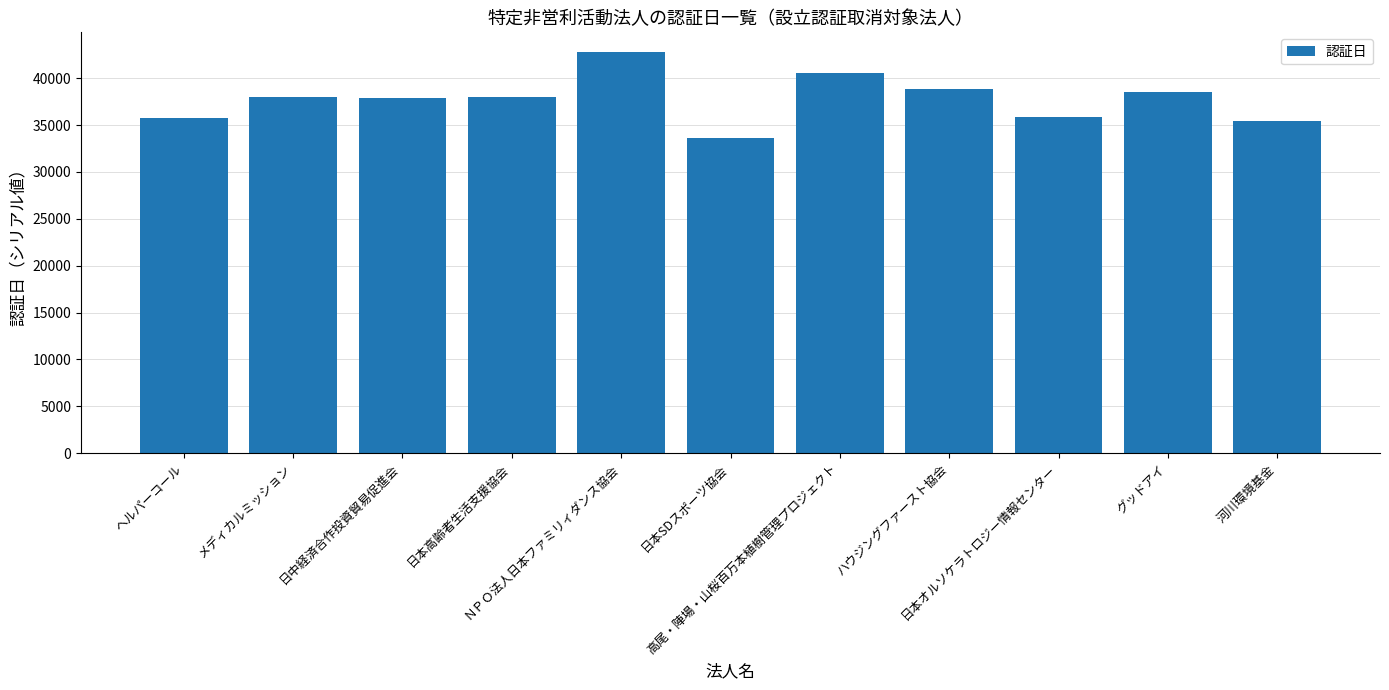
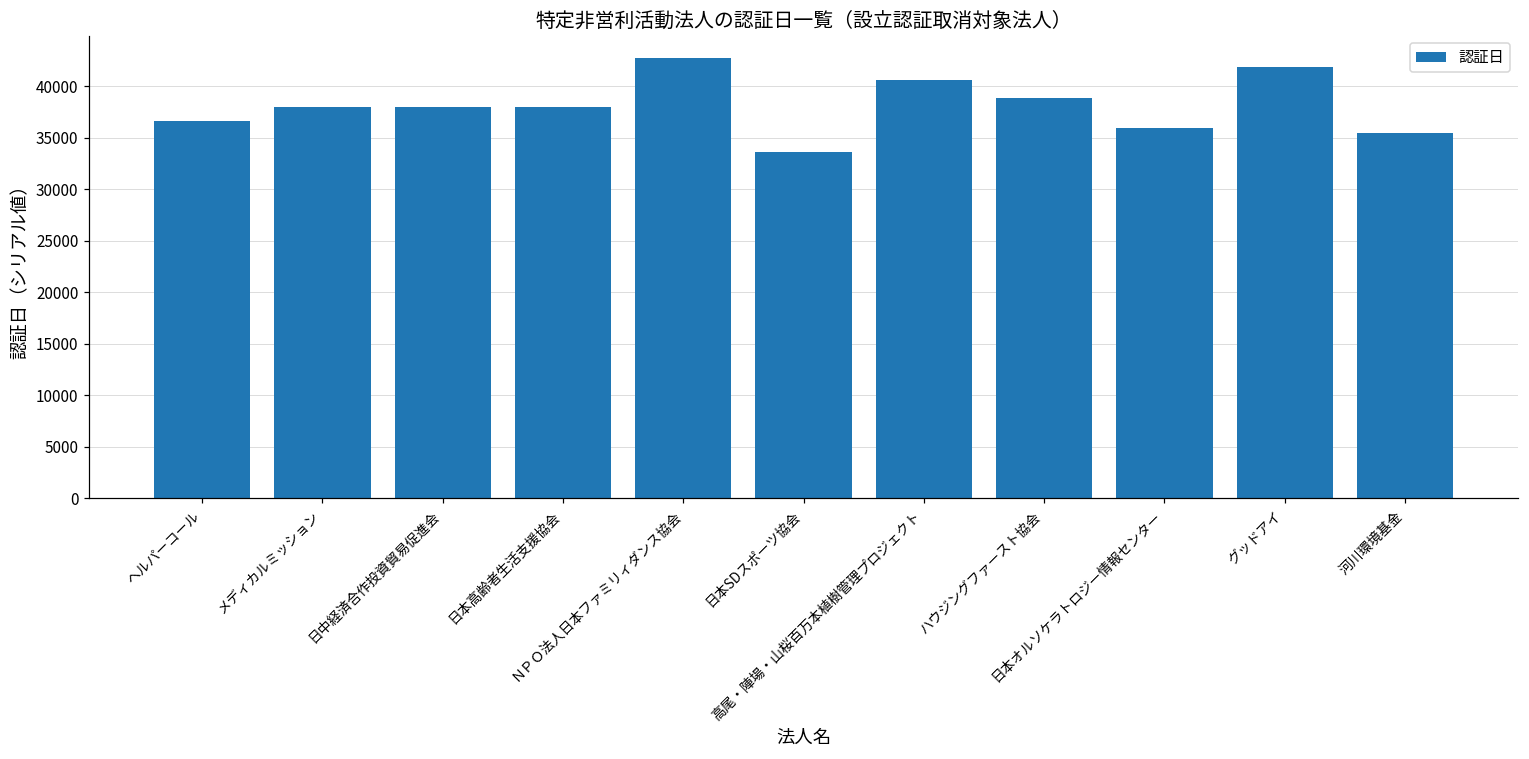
ヘルパーコール: 36000 -> 37000
グッドアイ: 39000 -> 42000
